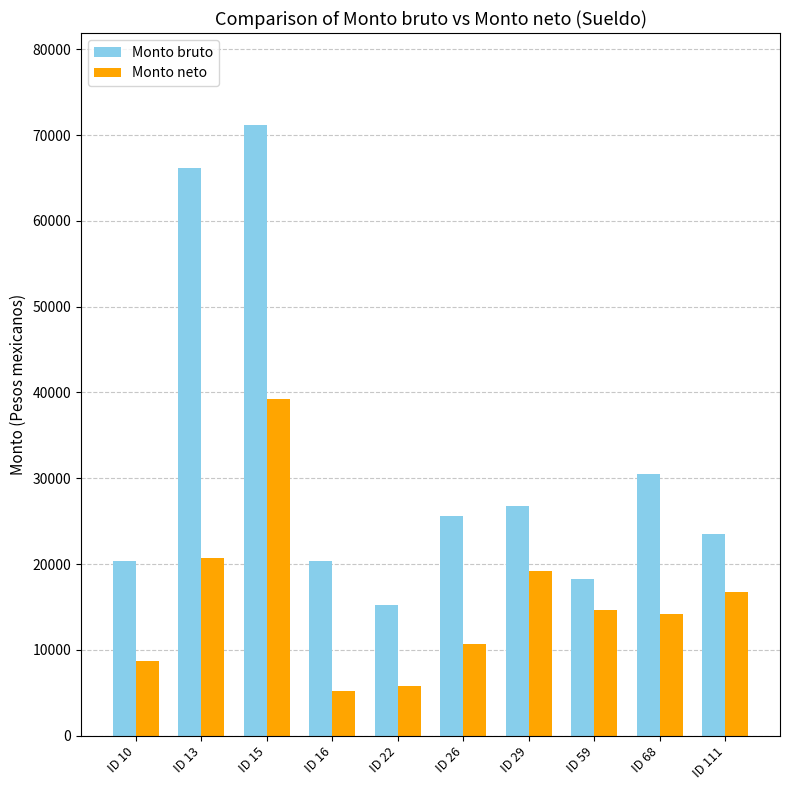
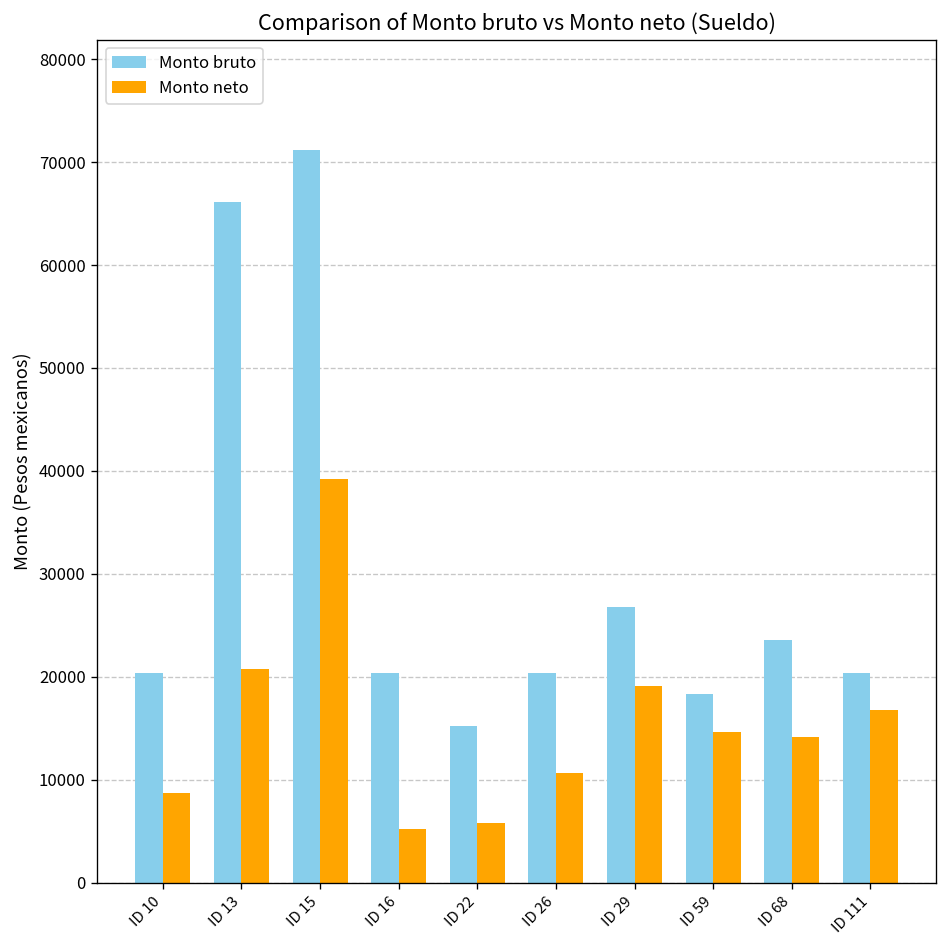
Monto bruto, ID 26: 26000 -> 20000
Monto bruto, ID 68: 31000 -> 24000
Monto bruto, ID 111: 23000 -> 20000
